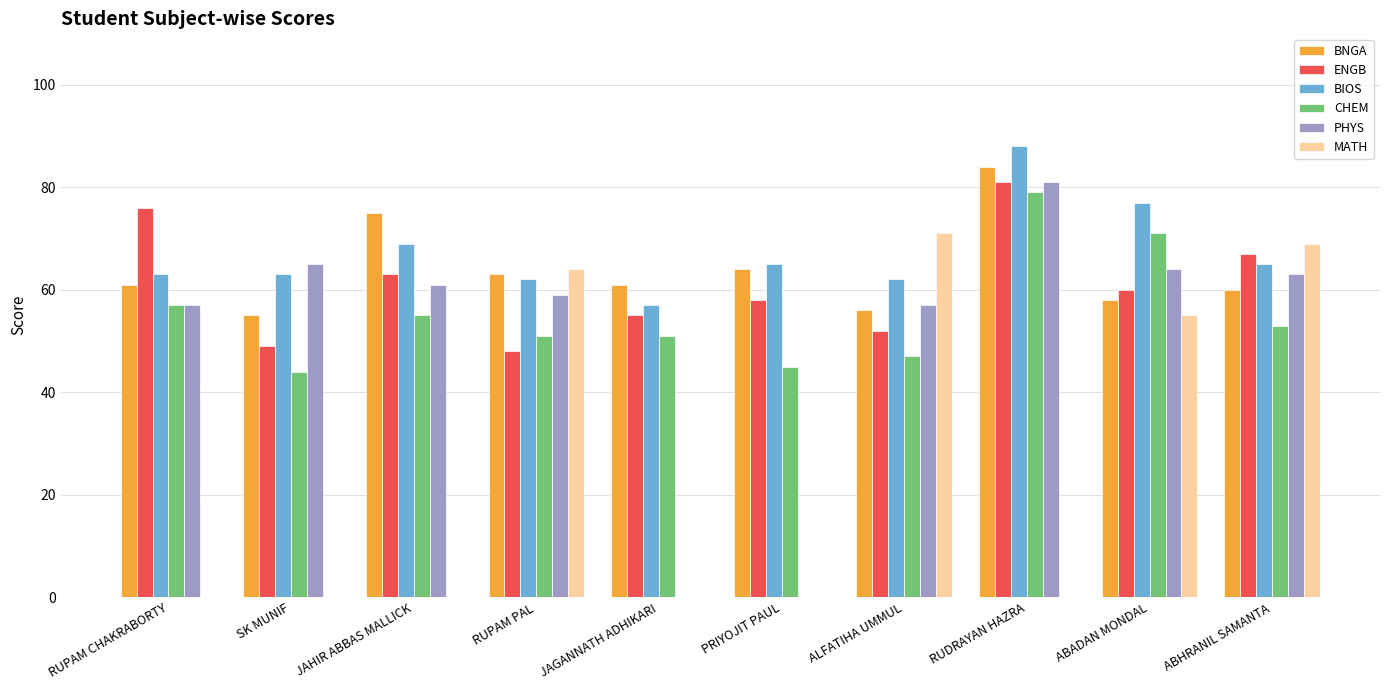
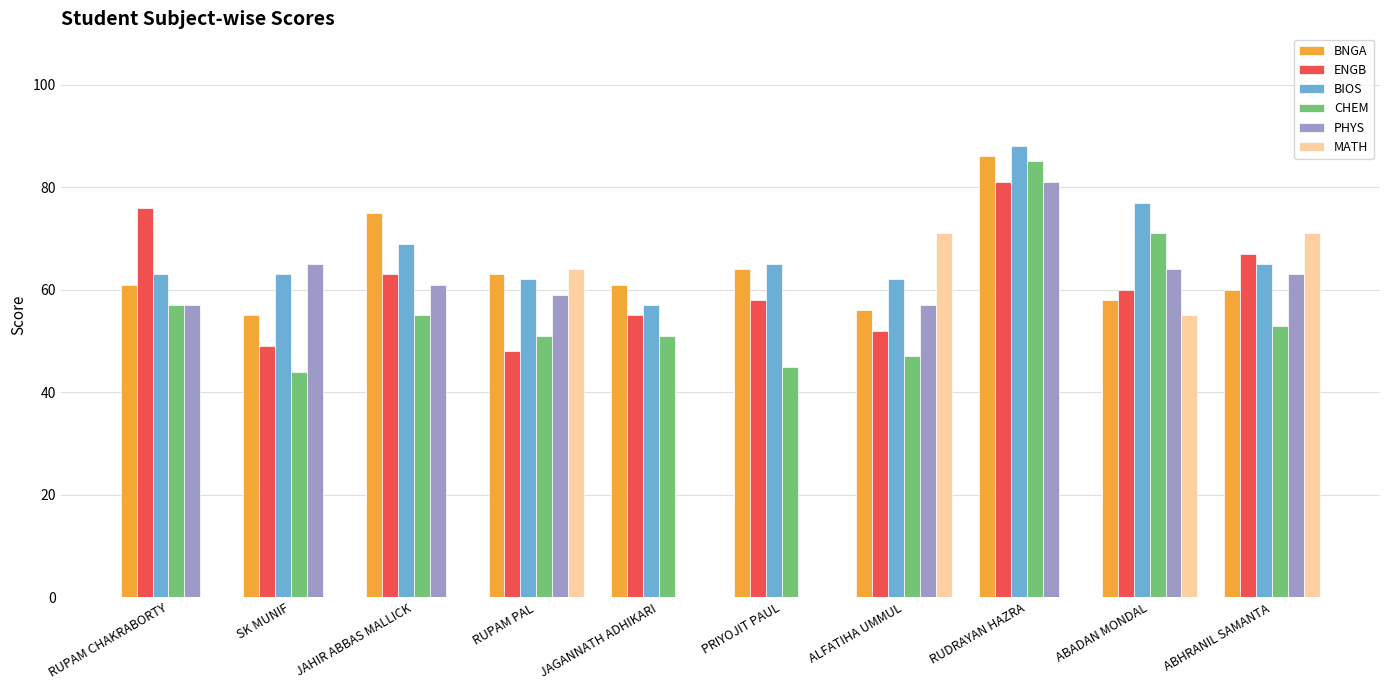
BNGA, RUDRAYAN HAZRA: 84 -> 86
CHEM, RUDRAYAN HAZRA: 79 -> 85
MATH, ABHRANIL SAMANTA: 69 -> 71
